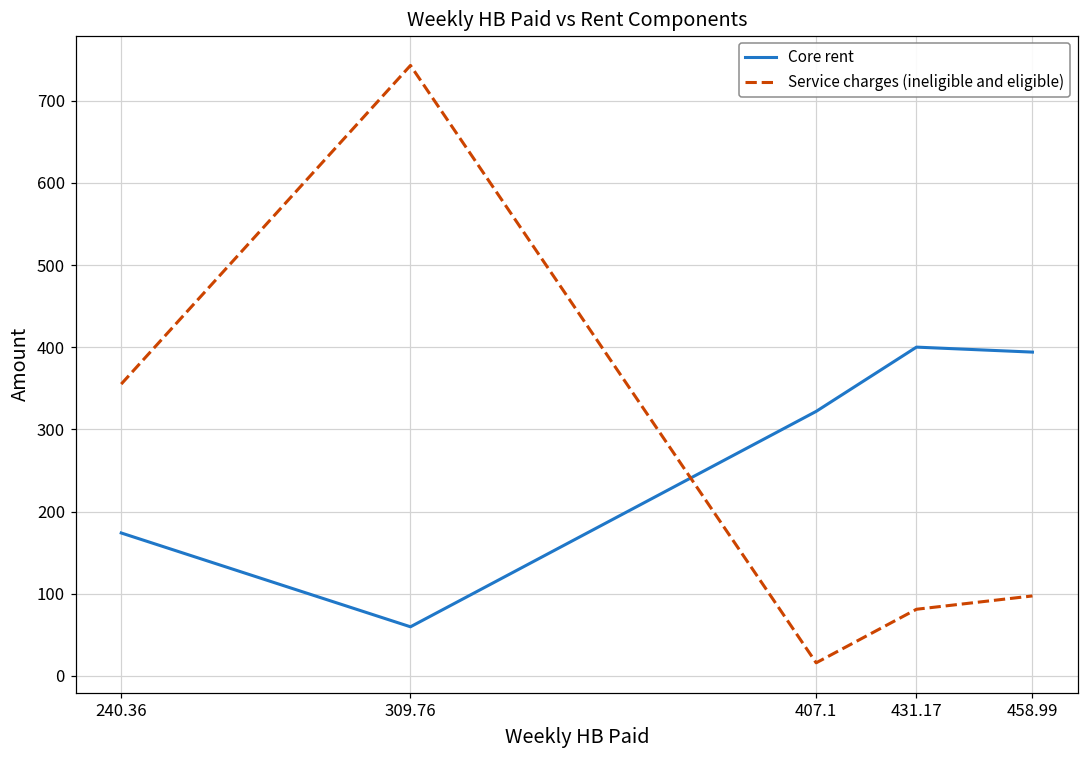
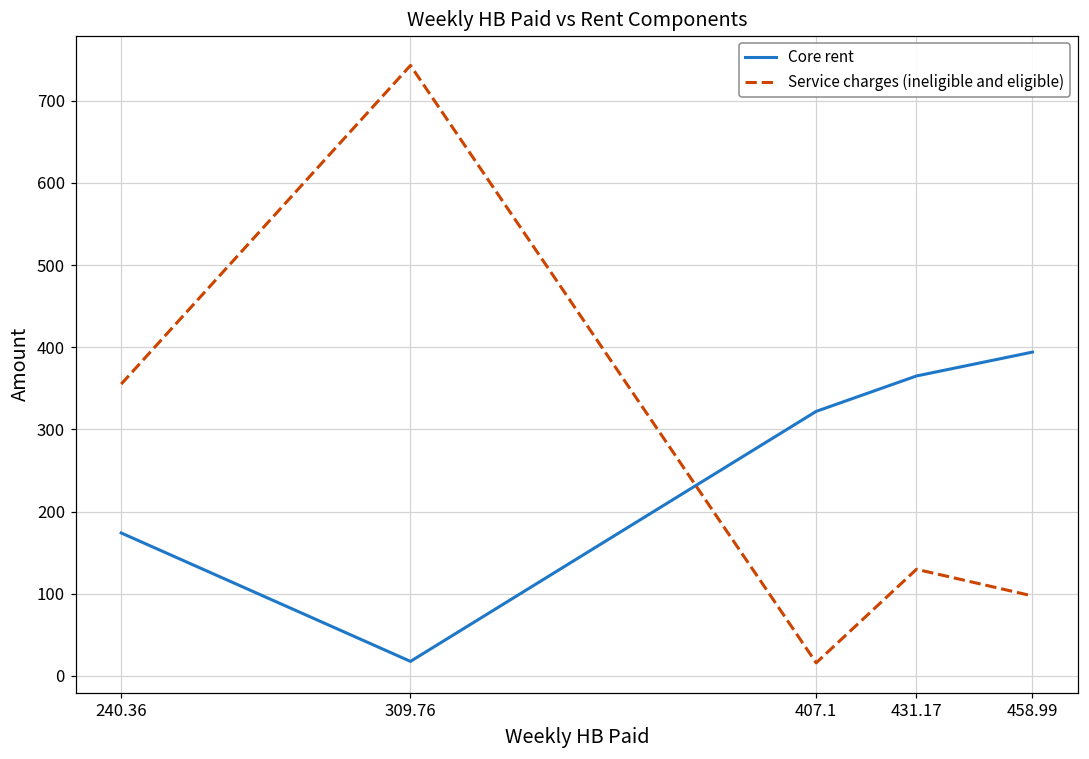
Core rent, 309.76: 60 -> 20
Core rent, 431.17: 400 -> 370
Service charges (ineligible and eligible), 431.17: 80 -> 130
